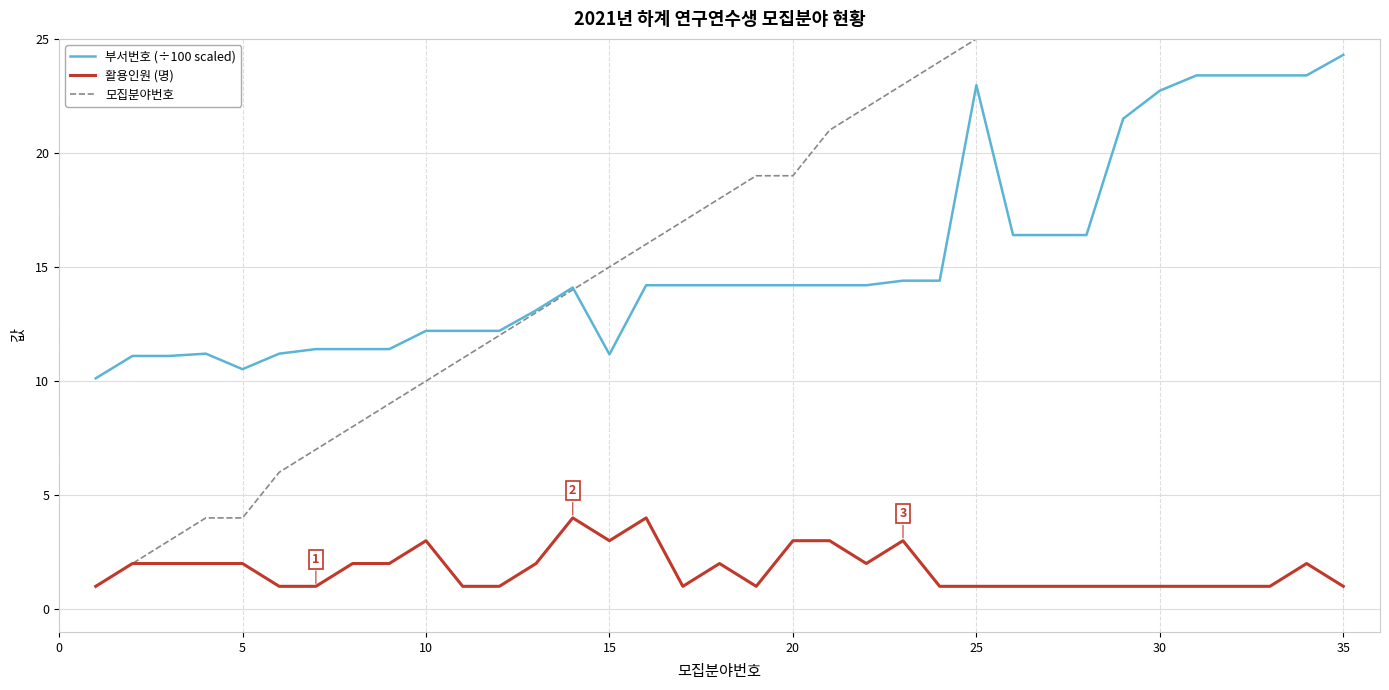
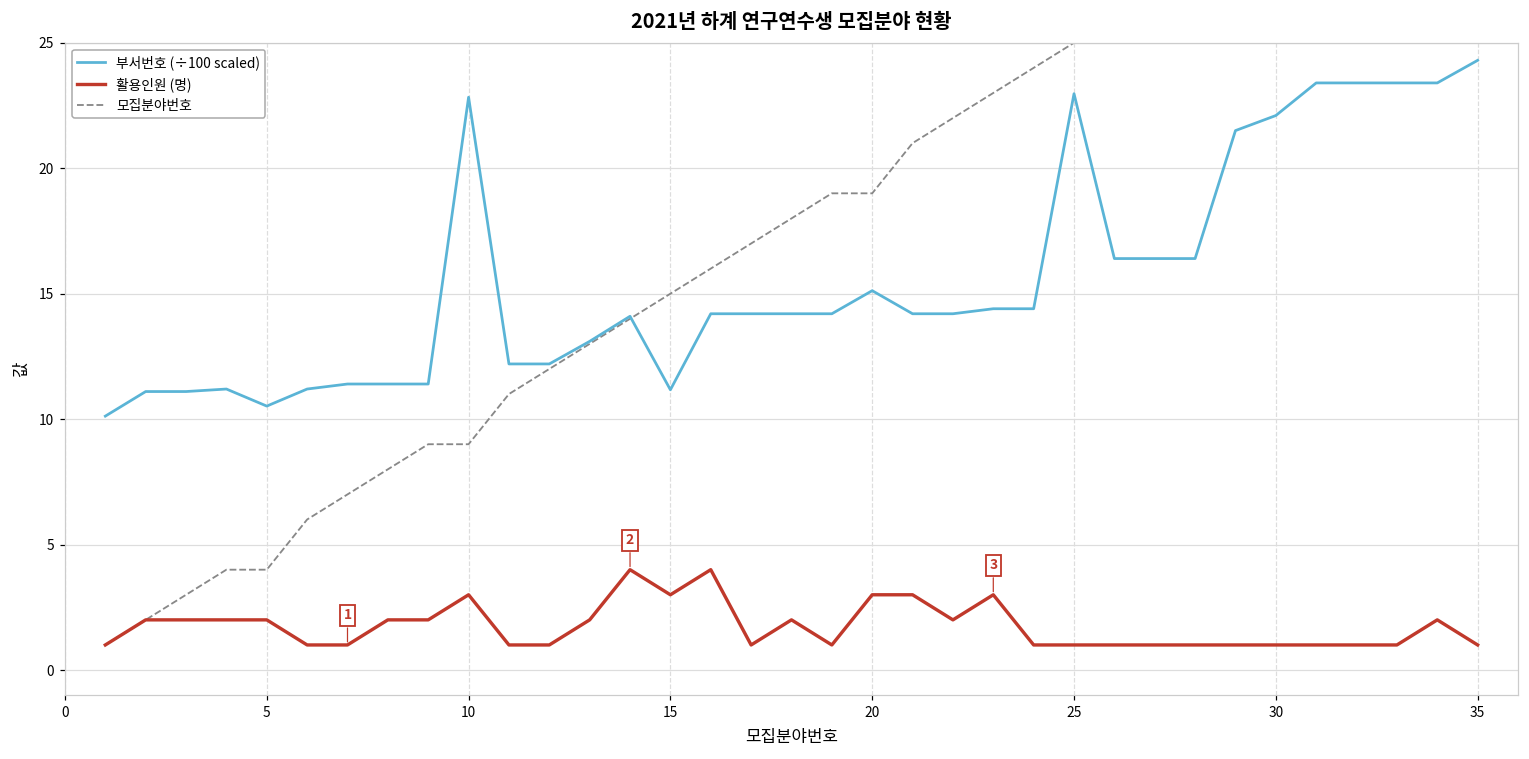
부서번호 (÷100 scaled), 10: 12.2 -> 22.8
모집분야번호, 10: 10 -> 9
부서번호 (÷100 scaled), 20: 14.2 -> 15.1
부서번호 (÷100 scaled), 30: 22.7 -> 22.1
